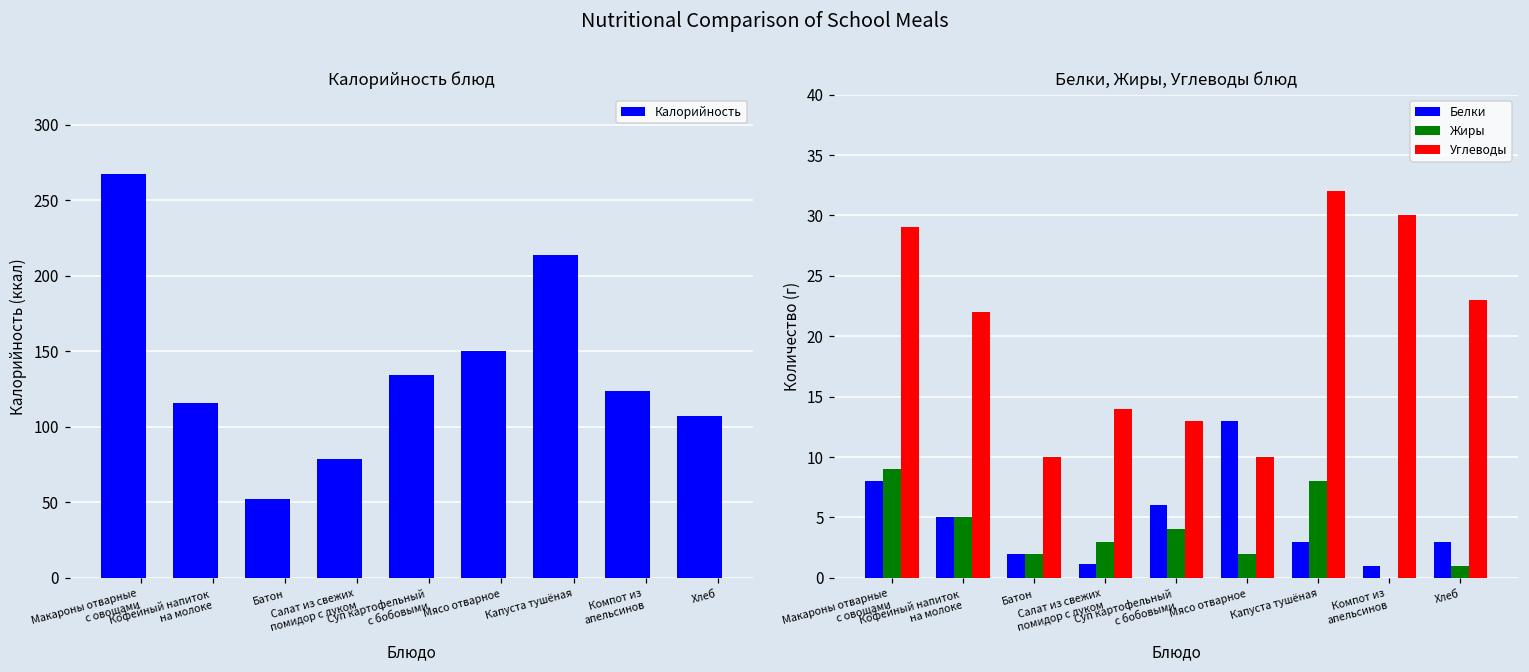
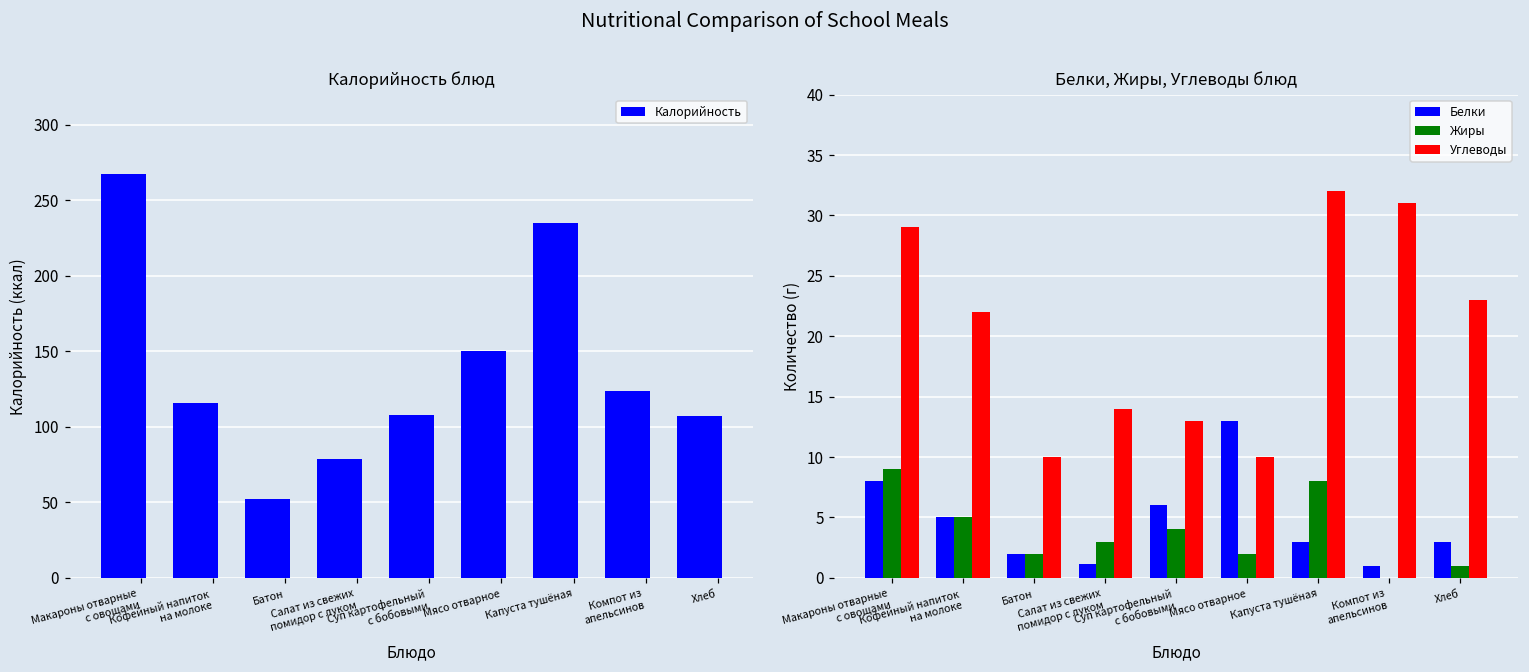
Калорийность блюд, Суп картофельный с бобовыми: 134 -> 108
Калорийность блюд, Капуста тушёная: 214 -> 235
Белки, Жиры, Углеводы блюд, Углеводы, Компот из апельсинов: 30 -> 31
